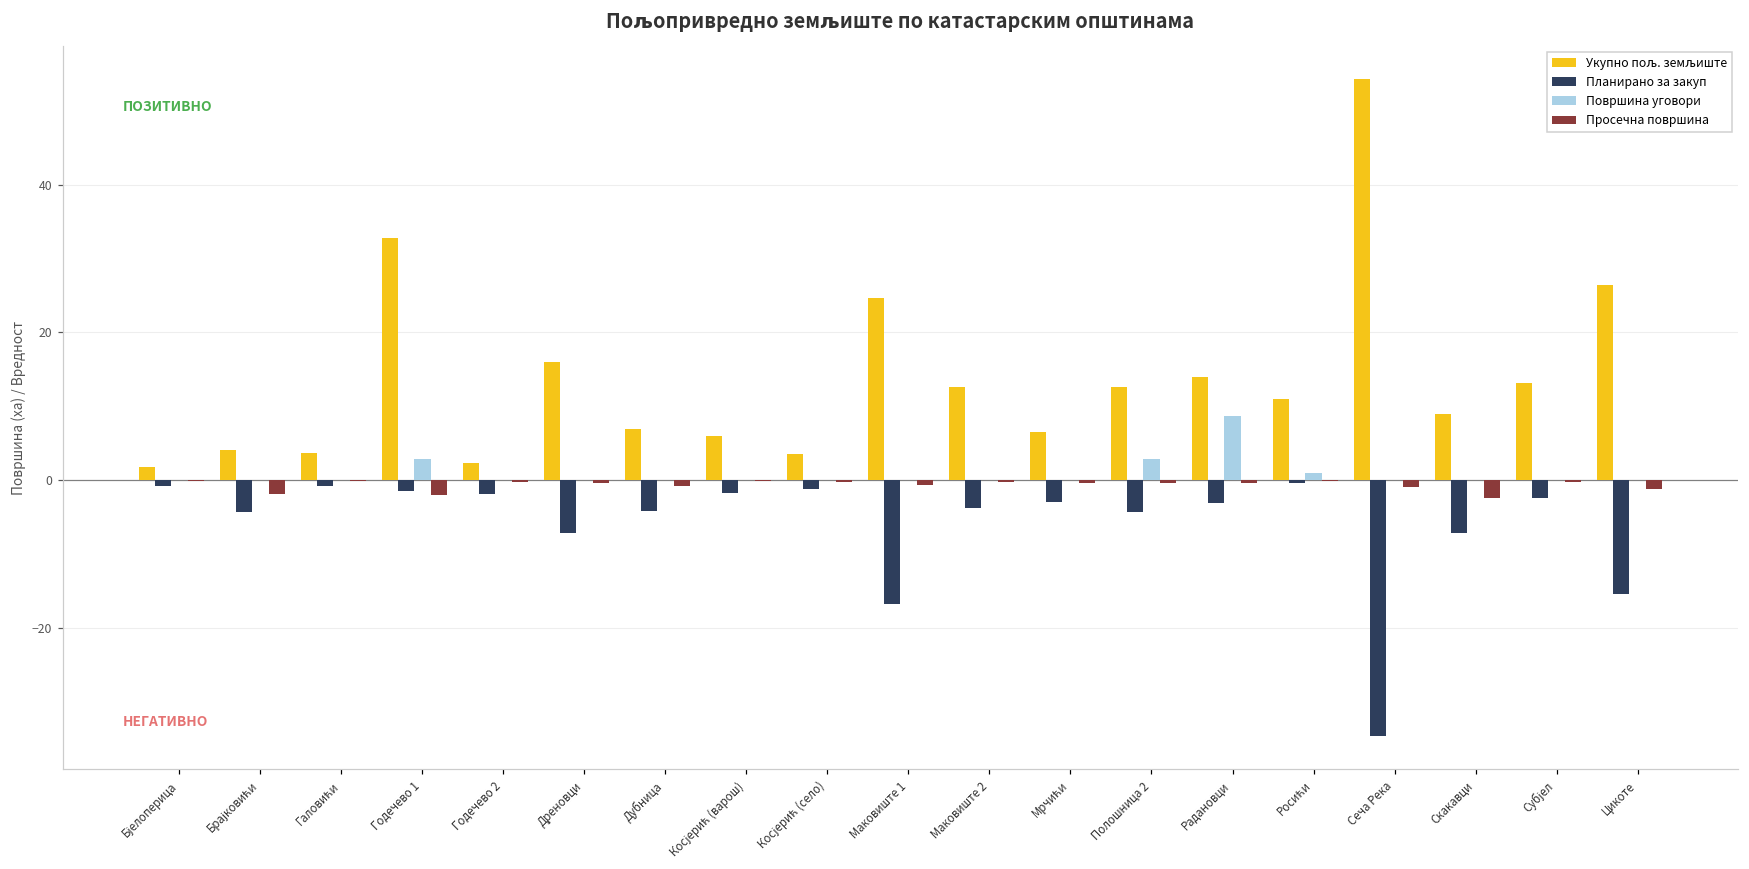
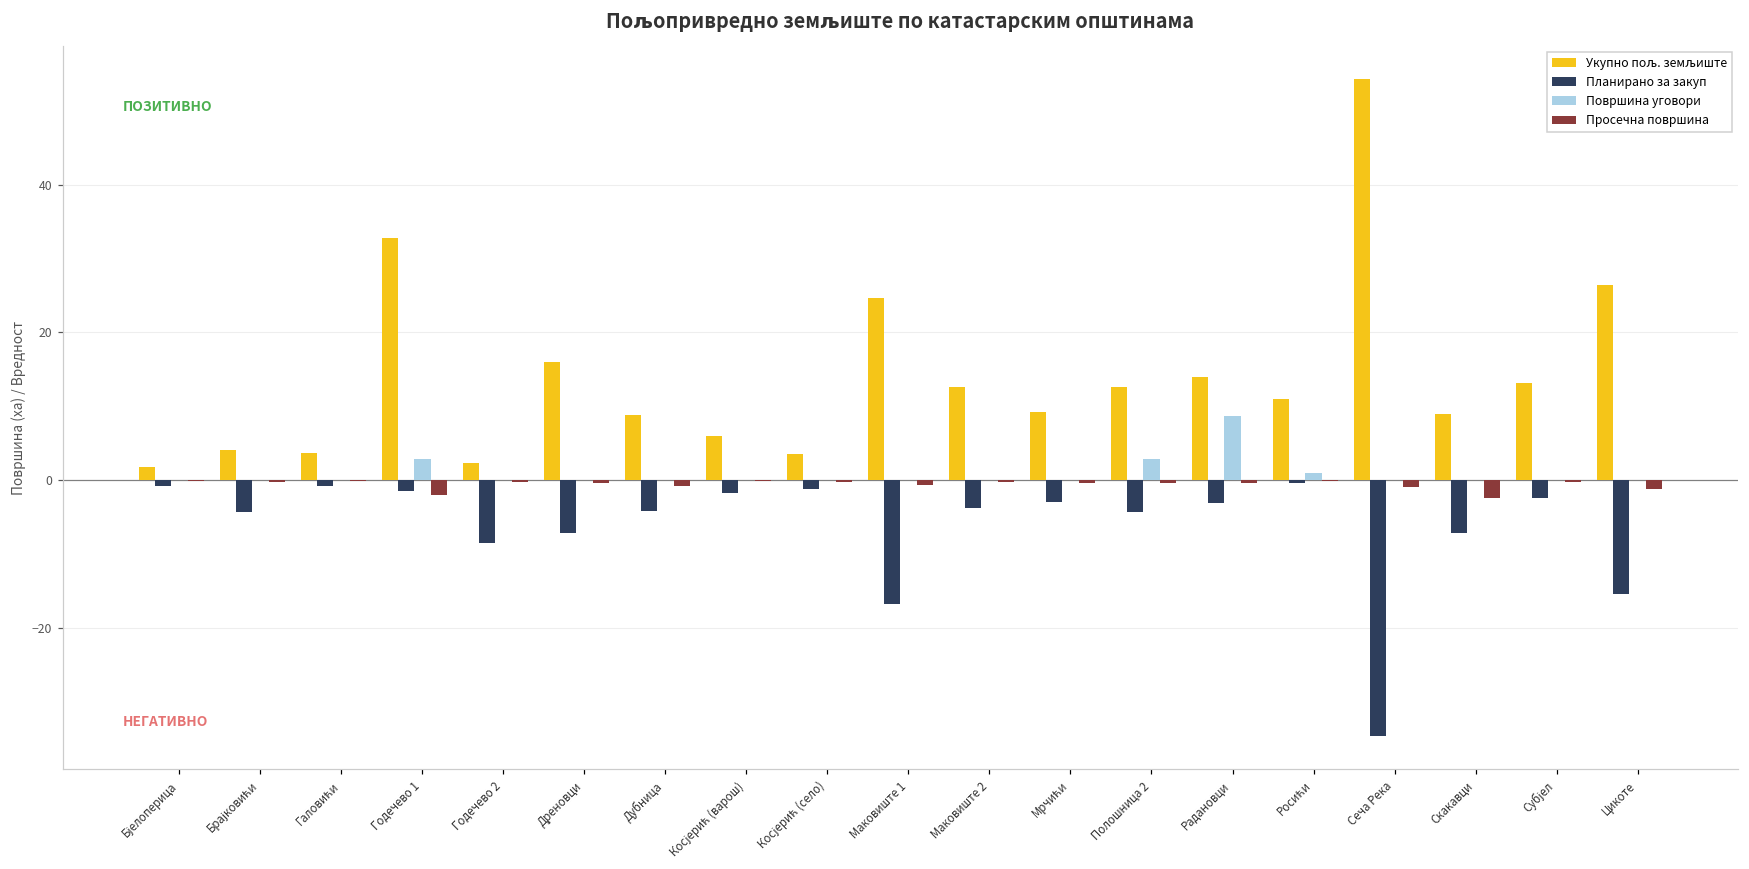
Просечна површина, Брајковићи: -2 -> 0
Планирано за закуп, Годечево 2: -2 -> -9
Укупно пољ. земљиште, Дубница: 7 -> 9
Укупно пољ. земљиште, Мрчићи: 6 -> 9
